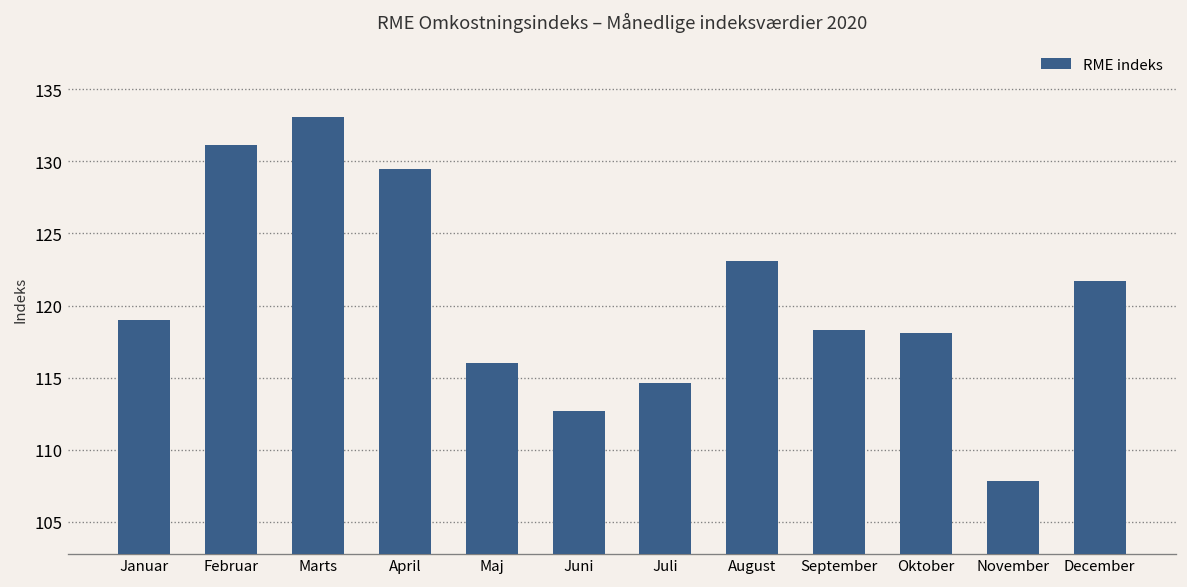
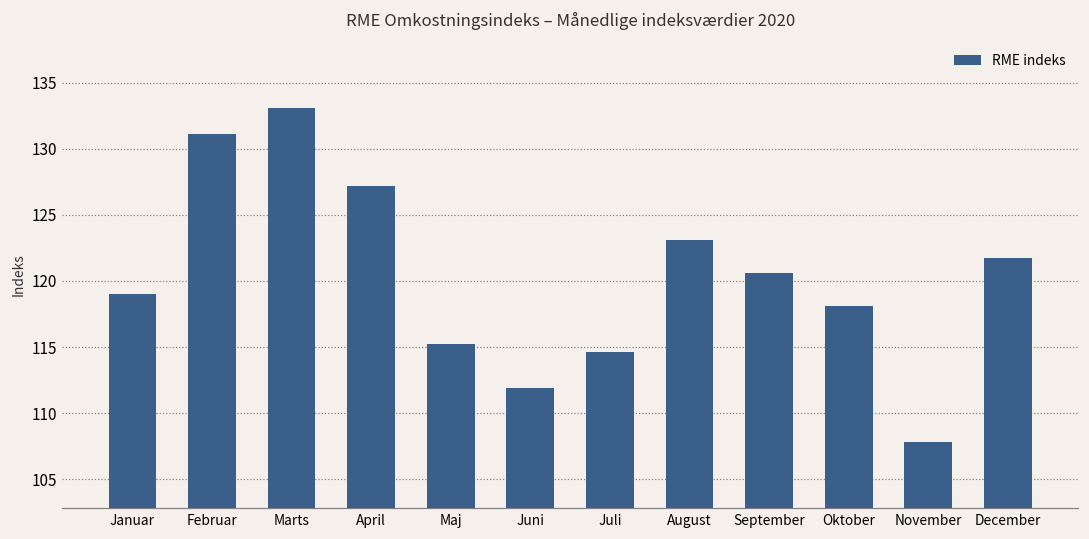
April: 129.5 -> 127.2
Maj: 116.0 -> 115.2
Juni: 112.7 -> 111.9
September: 118.3 -> 120.6
